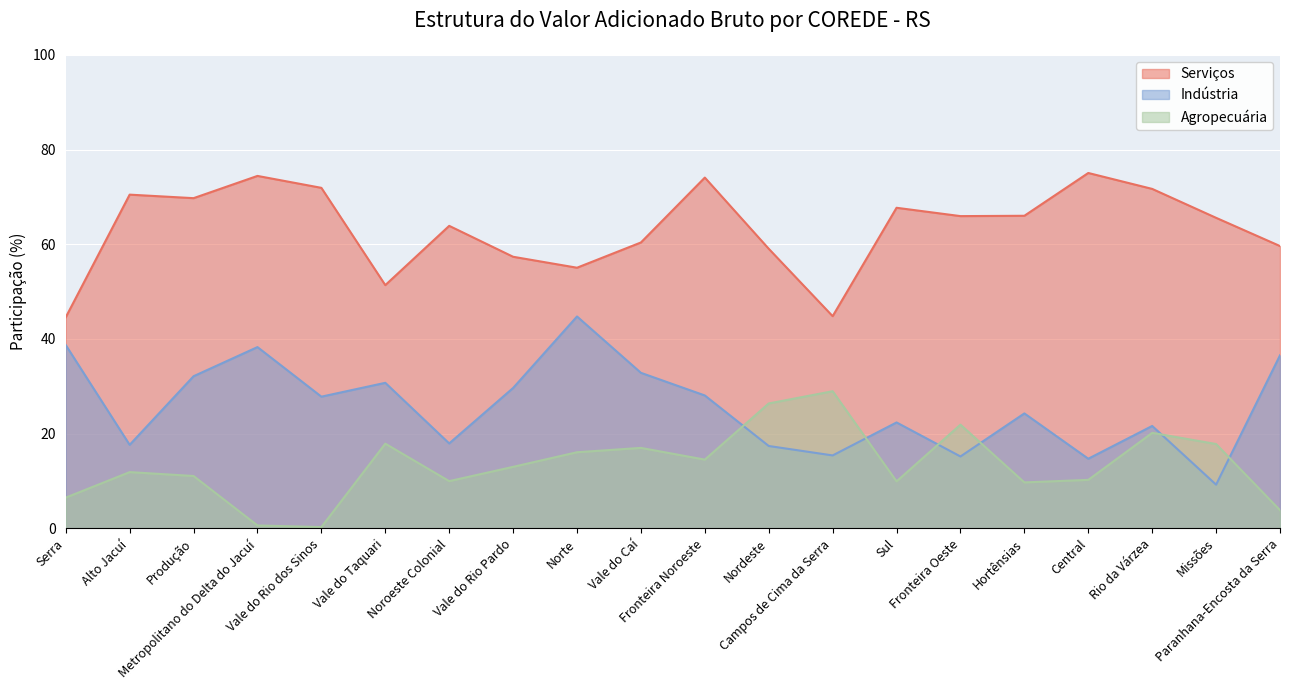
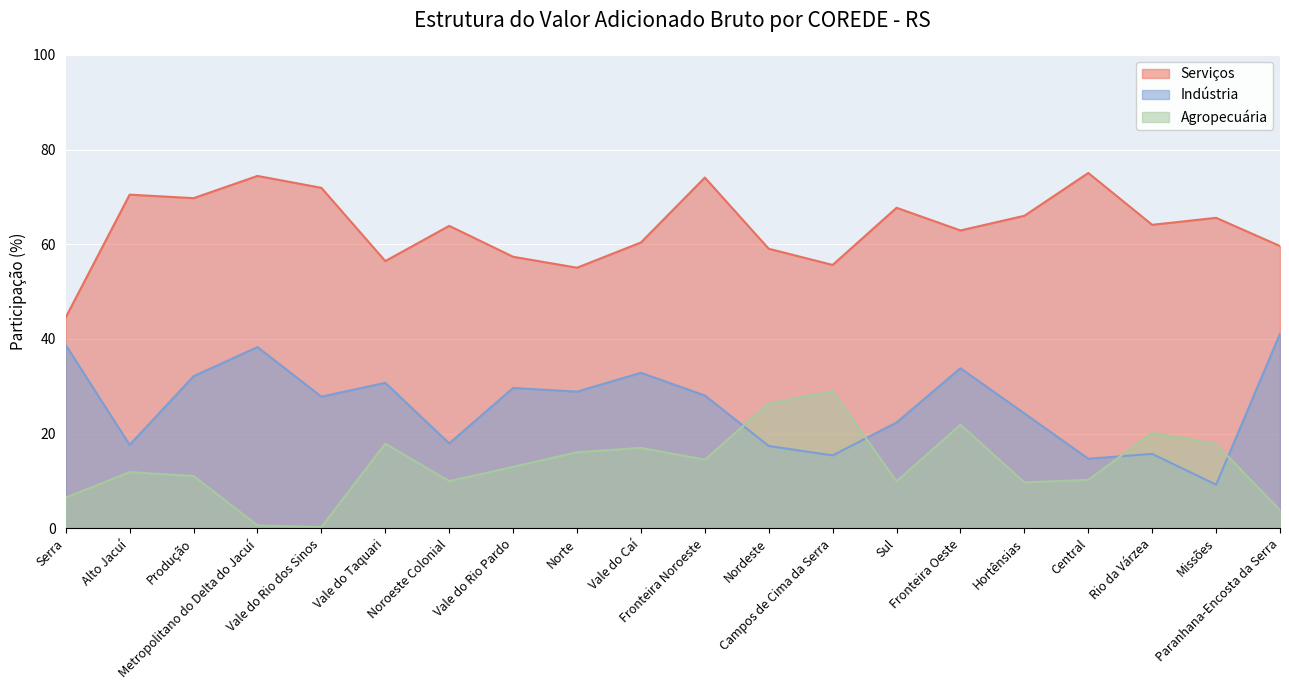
Serviços, Vale do Taquari: 51 -> 56
Indústria, Norte: 45 -> 29
Serviços, Campos de Cima da Serra: 45 -> 56
Serviços, Fronteira Oeste: 66 -> 63
Indústria, Fronteira Oeste: 15 -> 34
Serviços, Rio da Várzea: 72 -> 64
Indústria, Rio da Várzea: 22 -> 16
Indústria, Paranhana-Encosta da Serra: 37 -> 41
